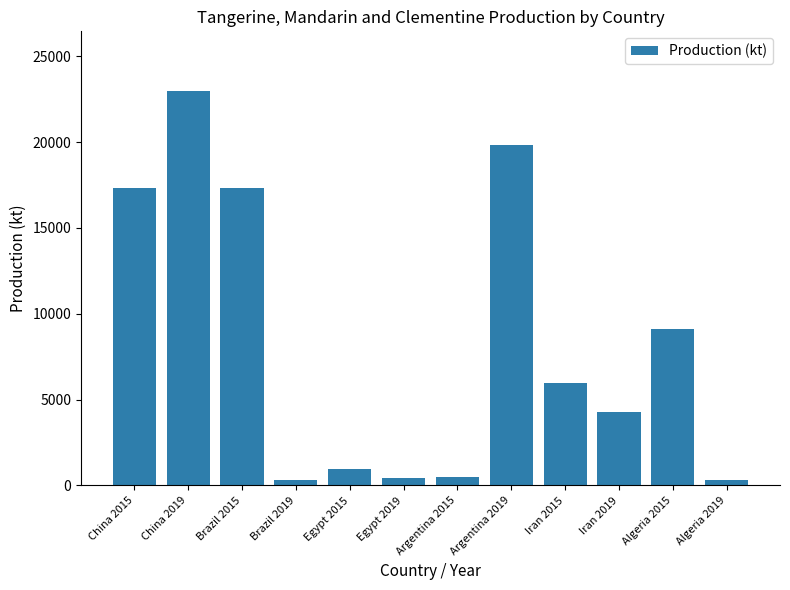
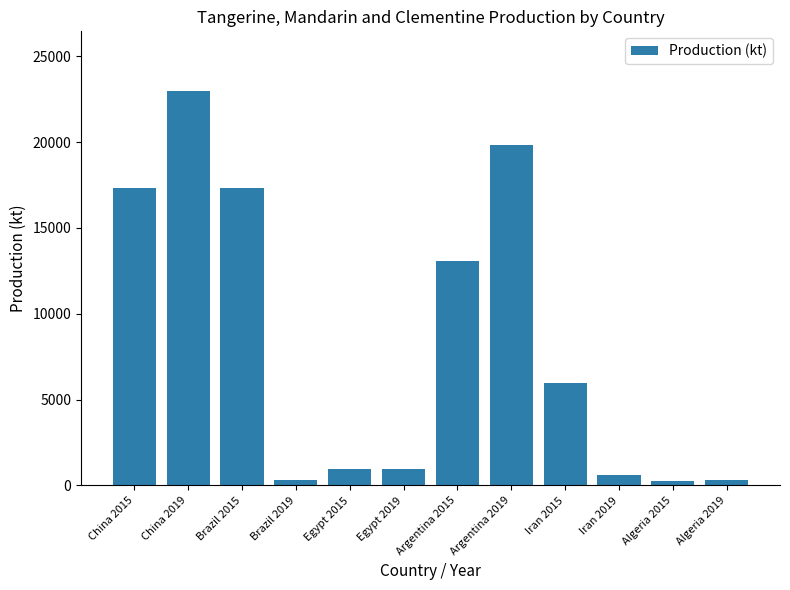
Egypt 2019: 500 -> 1000
Argentina 2015: 500 -> 13000
Iran 2019: 4300 -> 600
Algeria 2015: 9100 -> 200
